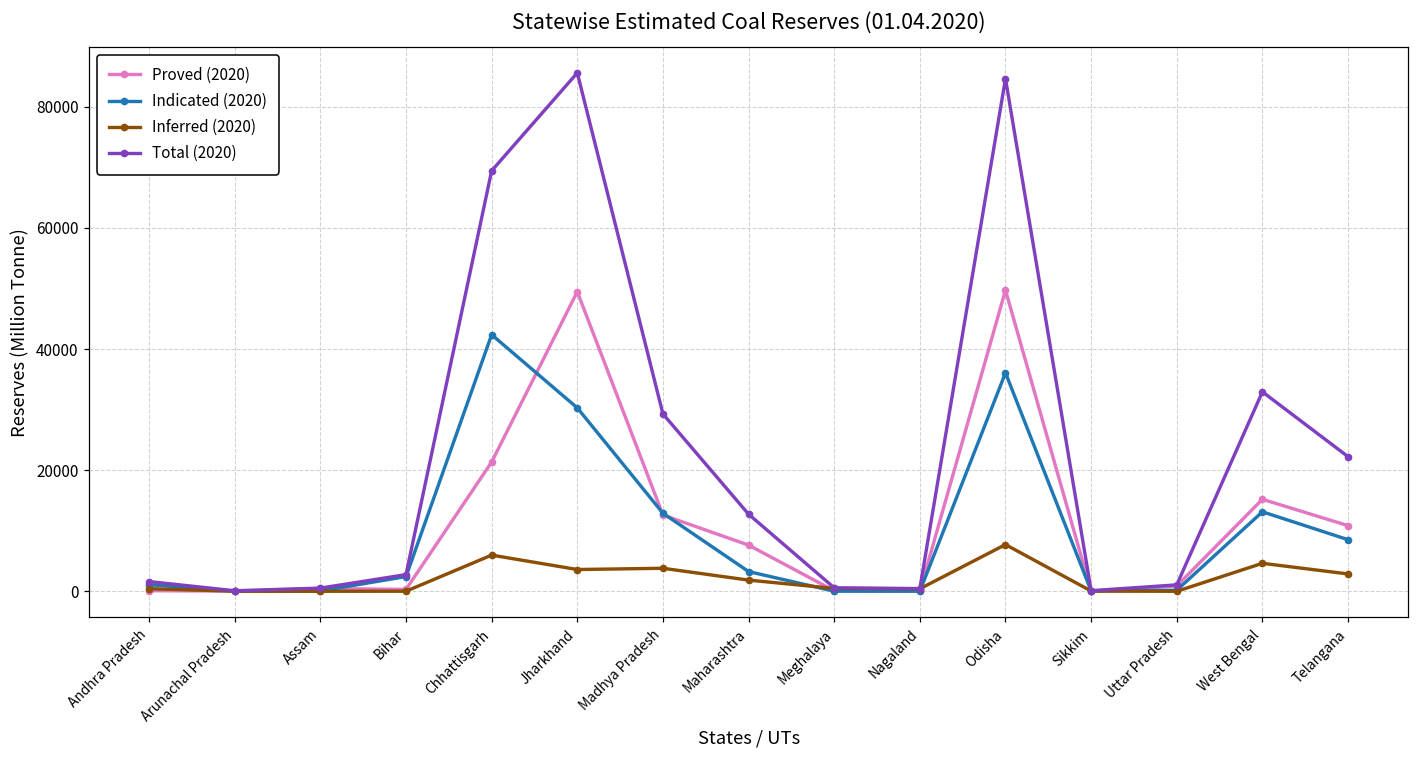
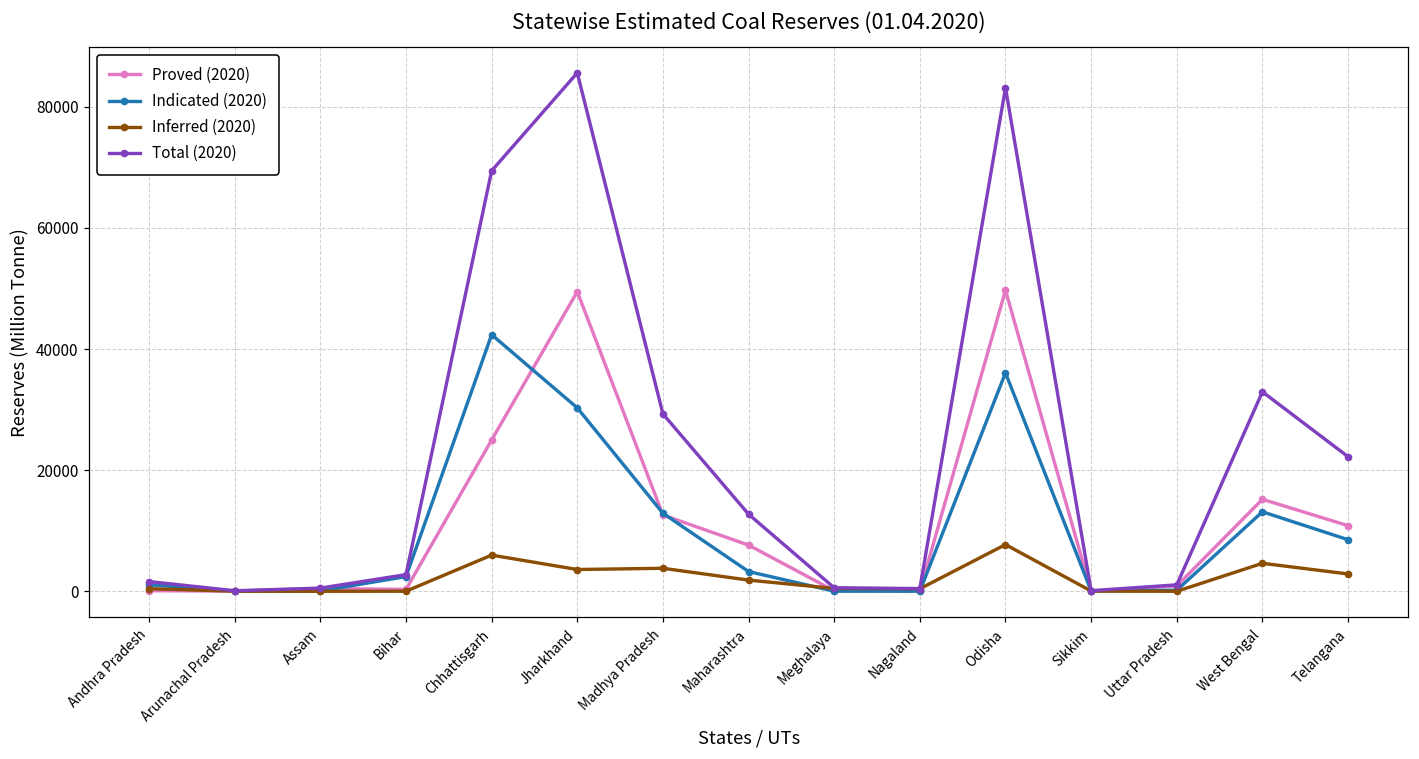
Proved (2020), Chhattisgarh: 21000 -> 25000
Total (2020), Odisha: 85000 -> 83000
